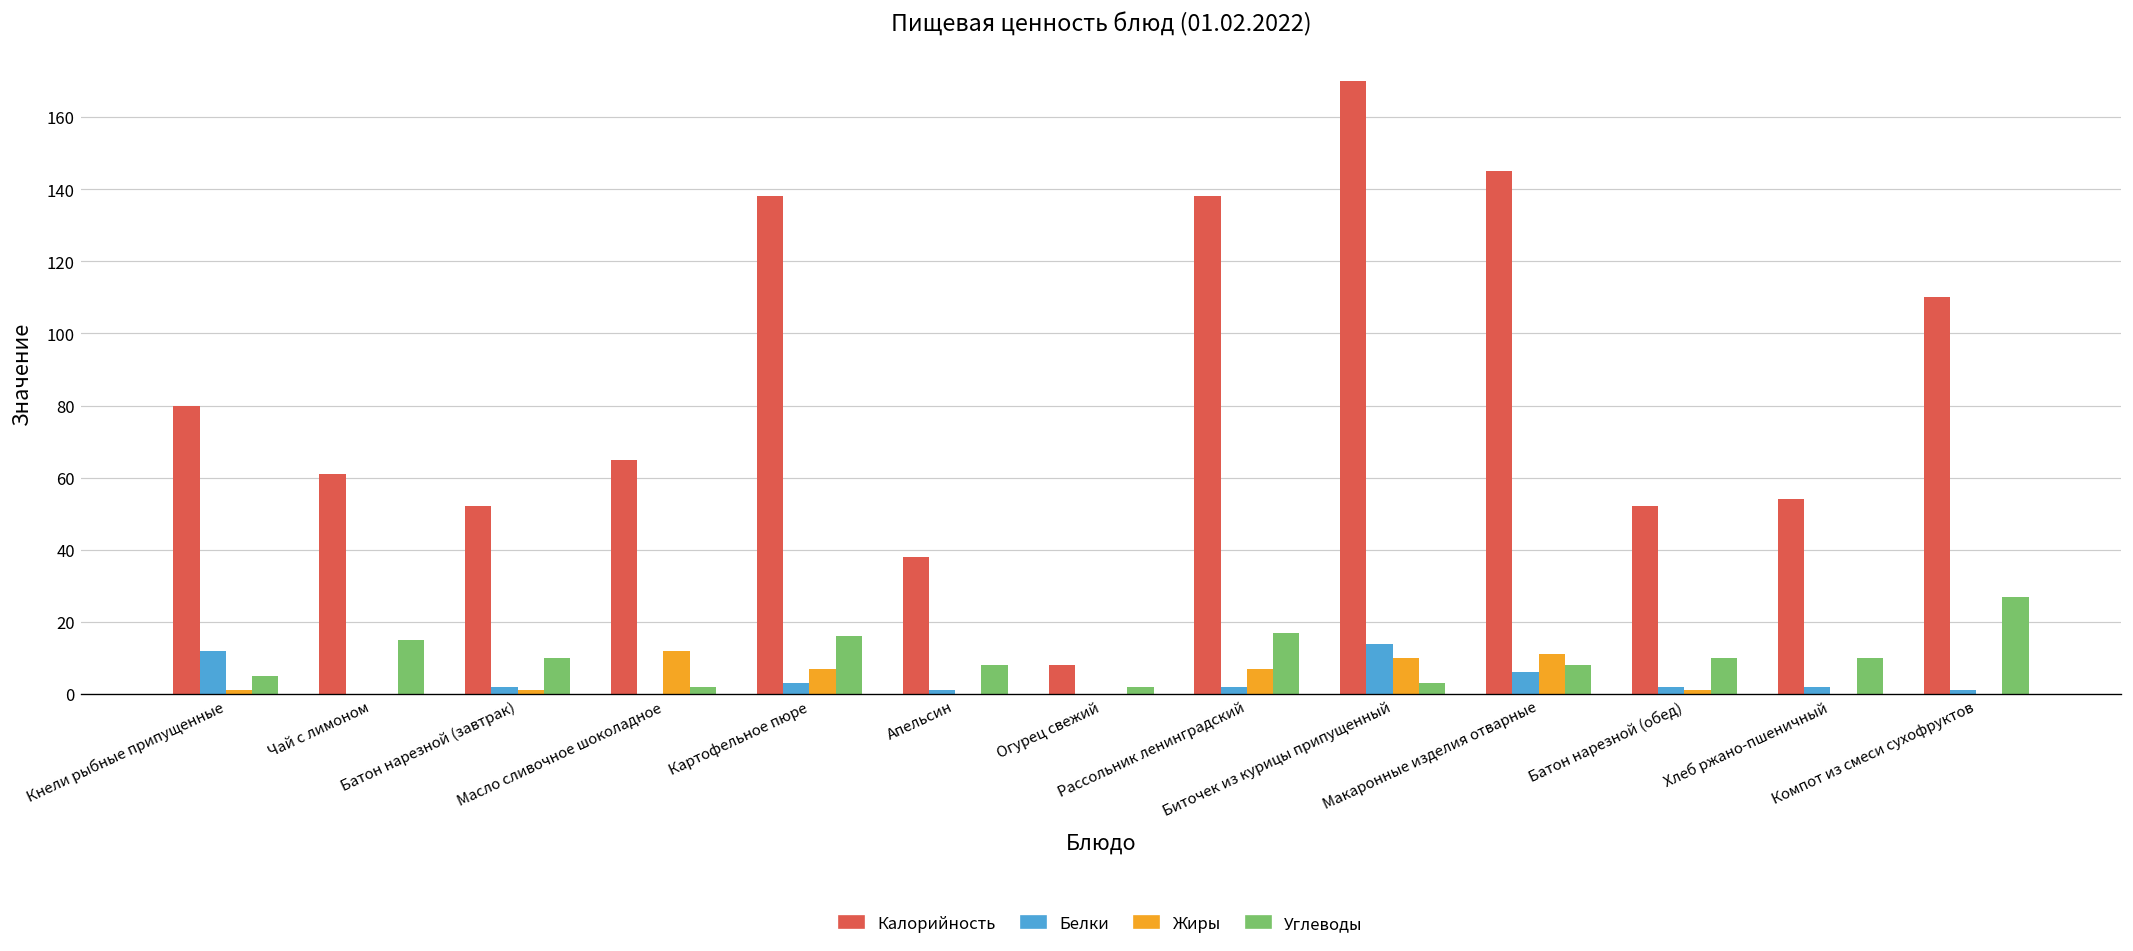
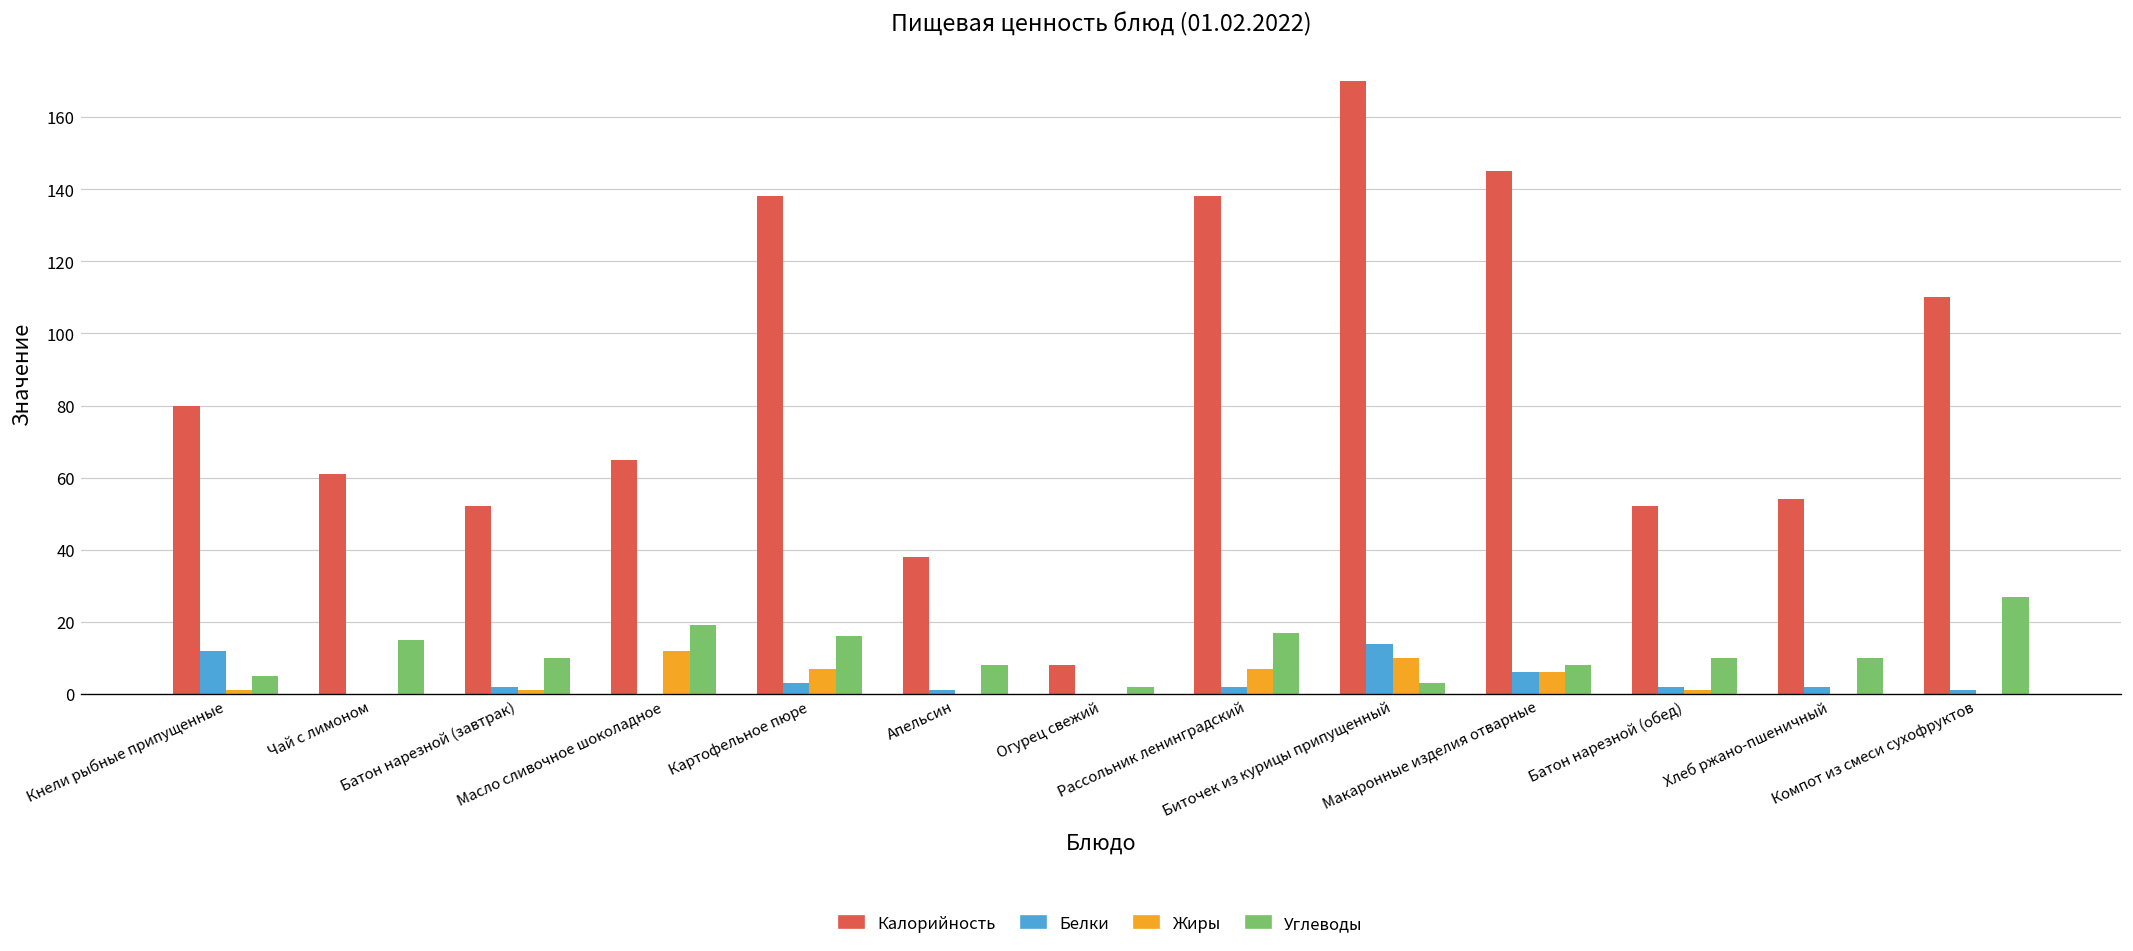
Углеводы, Масло сливочное шоколадное: 2 -> 19
Жиры, Макаронные изделия отварные: 11 -> 6
